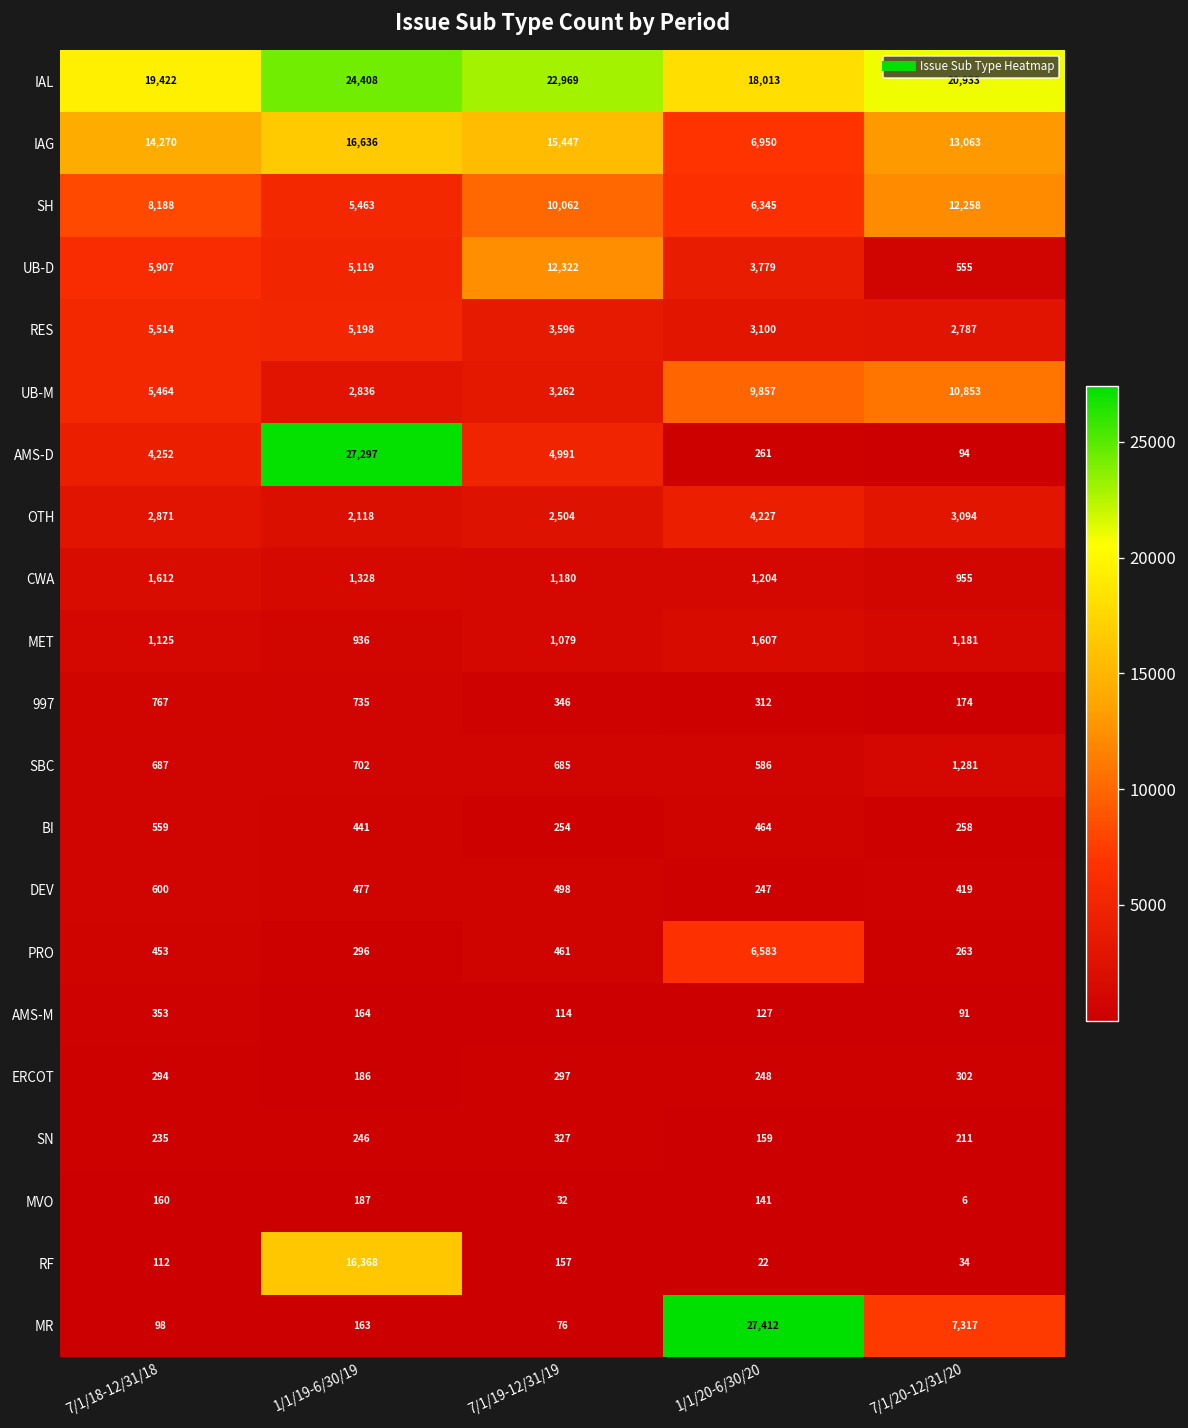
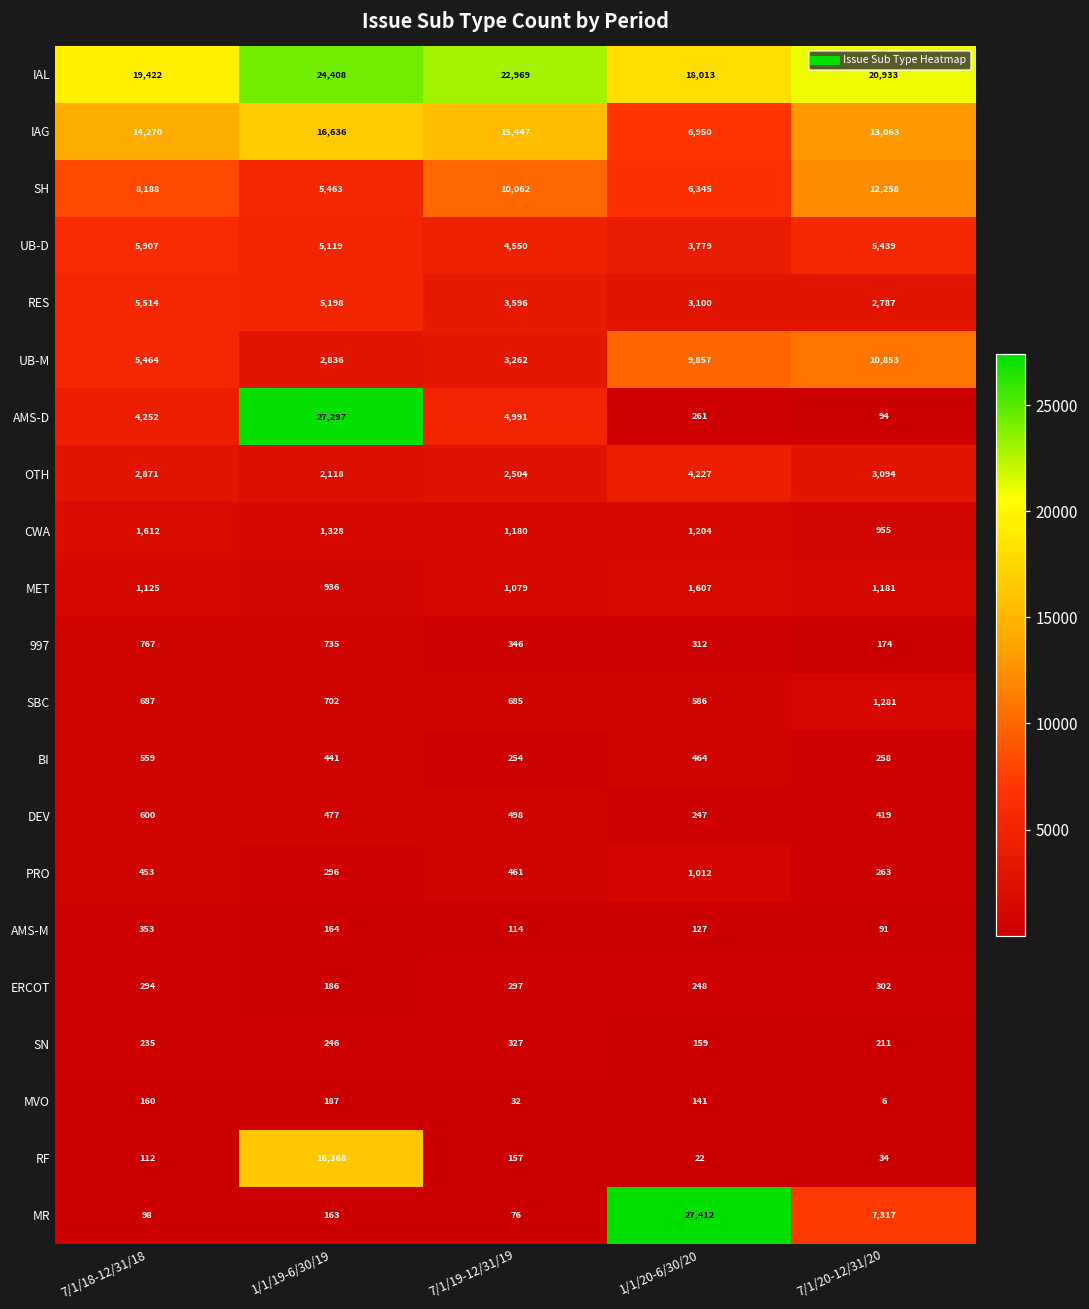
UB-D, 7/1/19-12/31/19: 12,322 -> 4,550
UB-D, 7/1/20-12/31/20: 555 -> 5,439
PRO, 1/1/20-6/30/20: 6,583 -> 1,012
